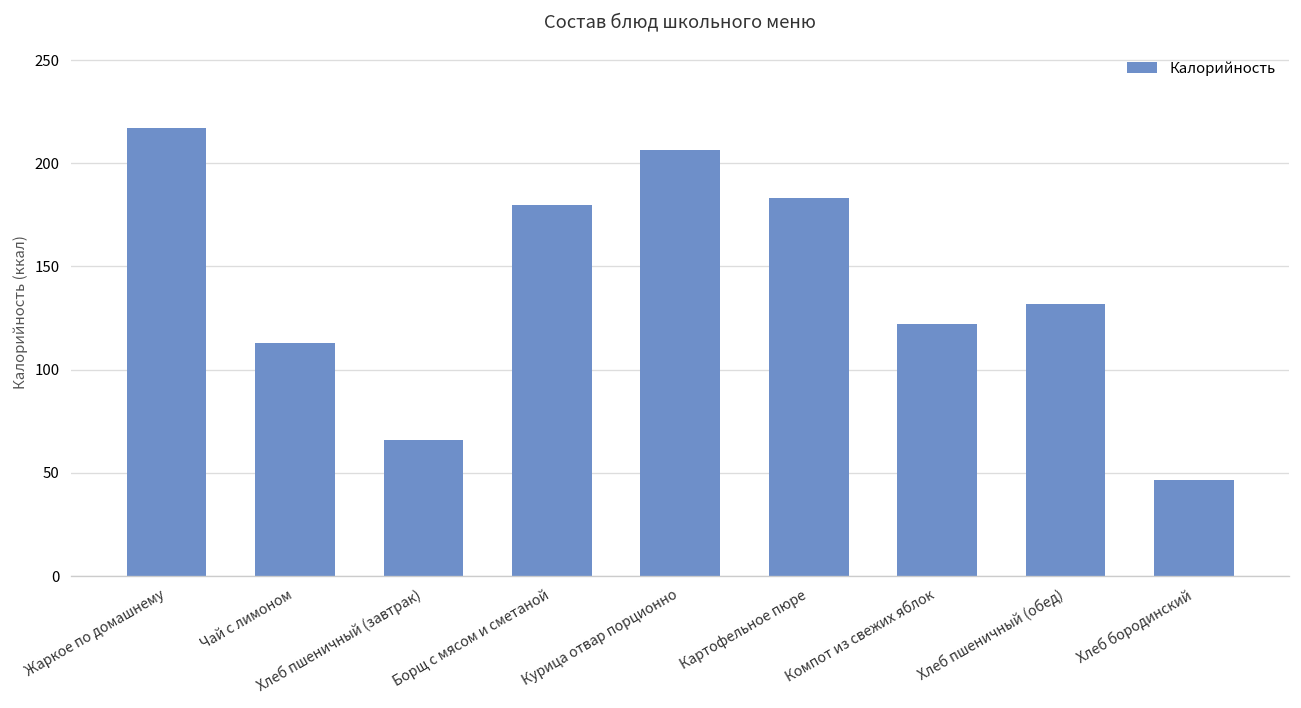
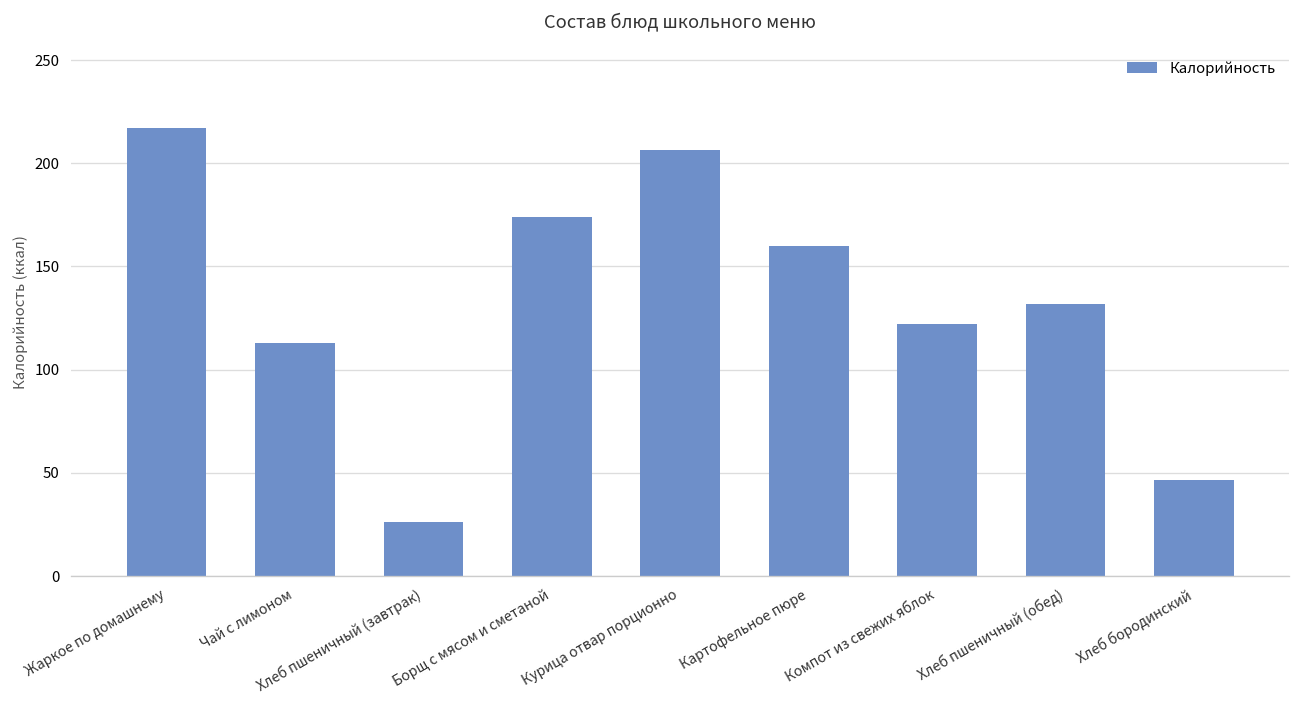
Хлеб пшеничный (завтрак): 66 -> 26
Борщ с мясом и сметаной: 180 -> 174
Картофельное пюре: 183 -> 160
